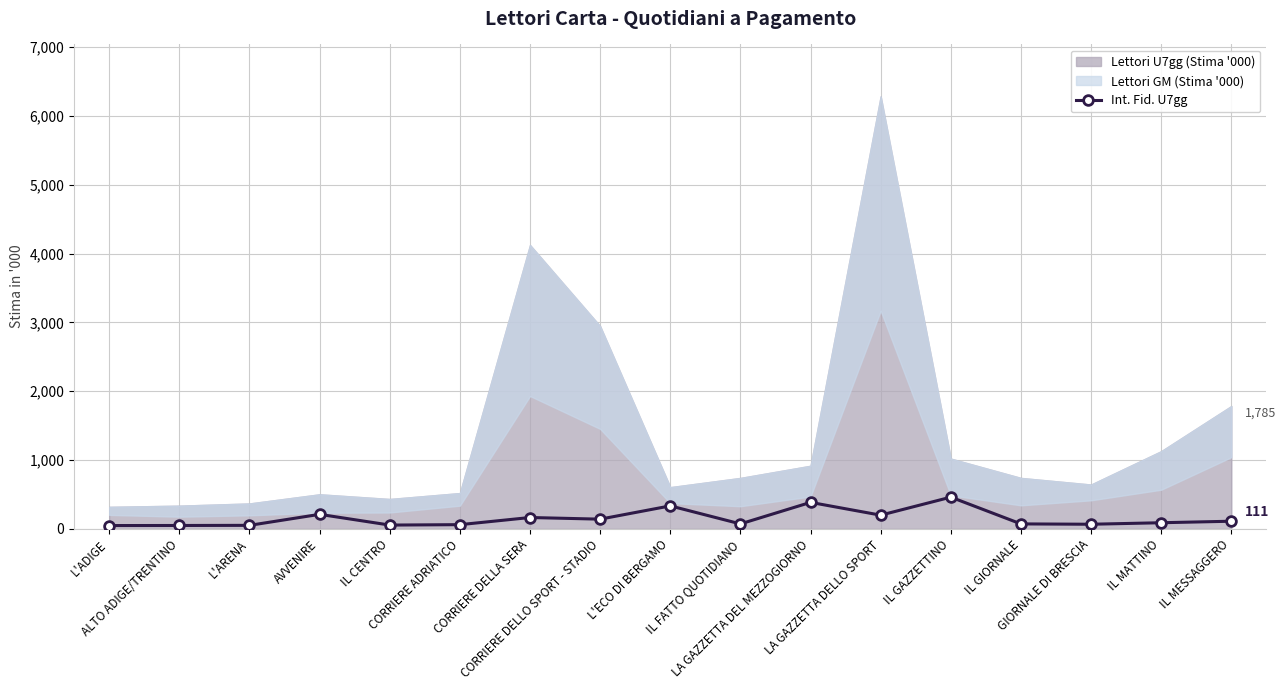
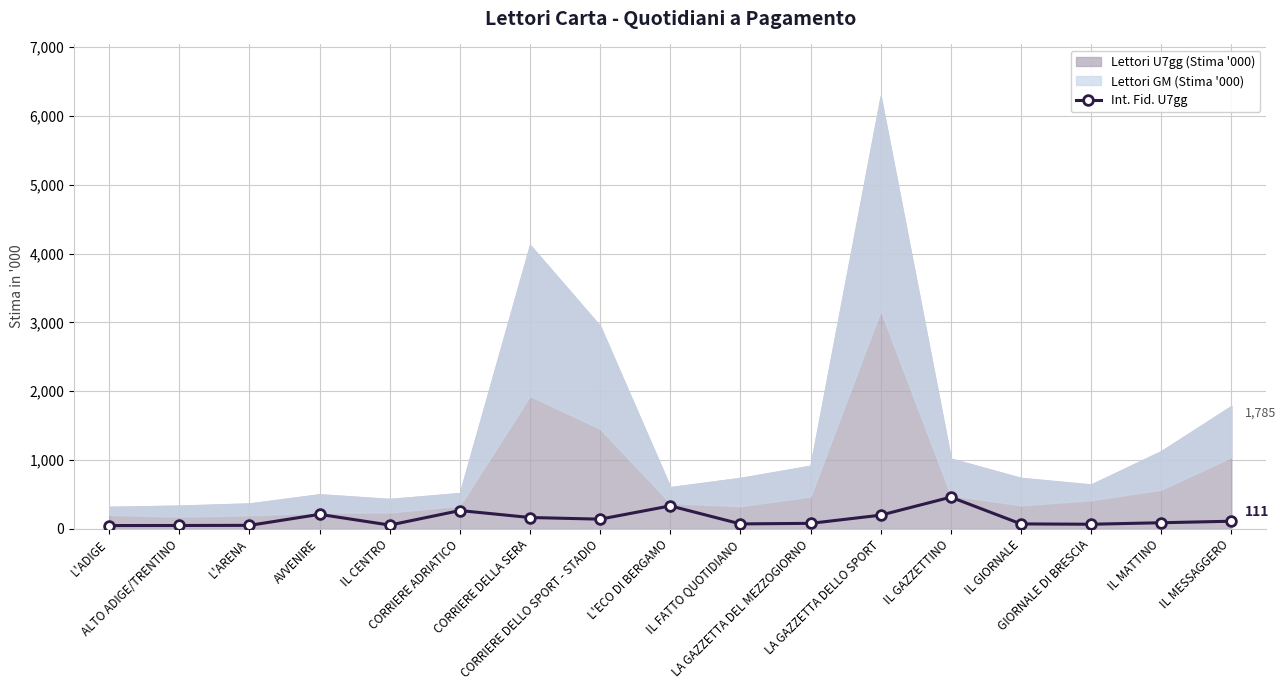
Int. Fid. U7gg, CORRIERE ADRIATICO: 100 -> 300
Int. Fid. U7gg, LA GAZZETTA DEL MEZZOGIORNO: 400 -> 100
